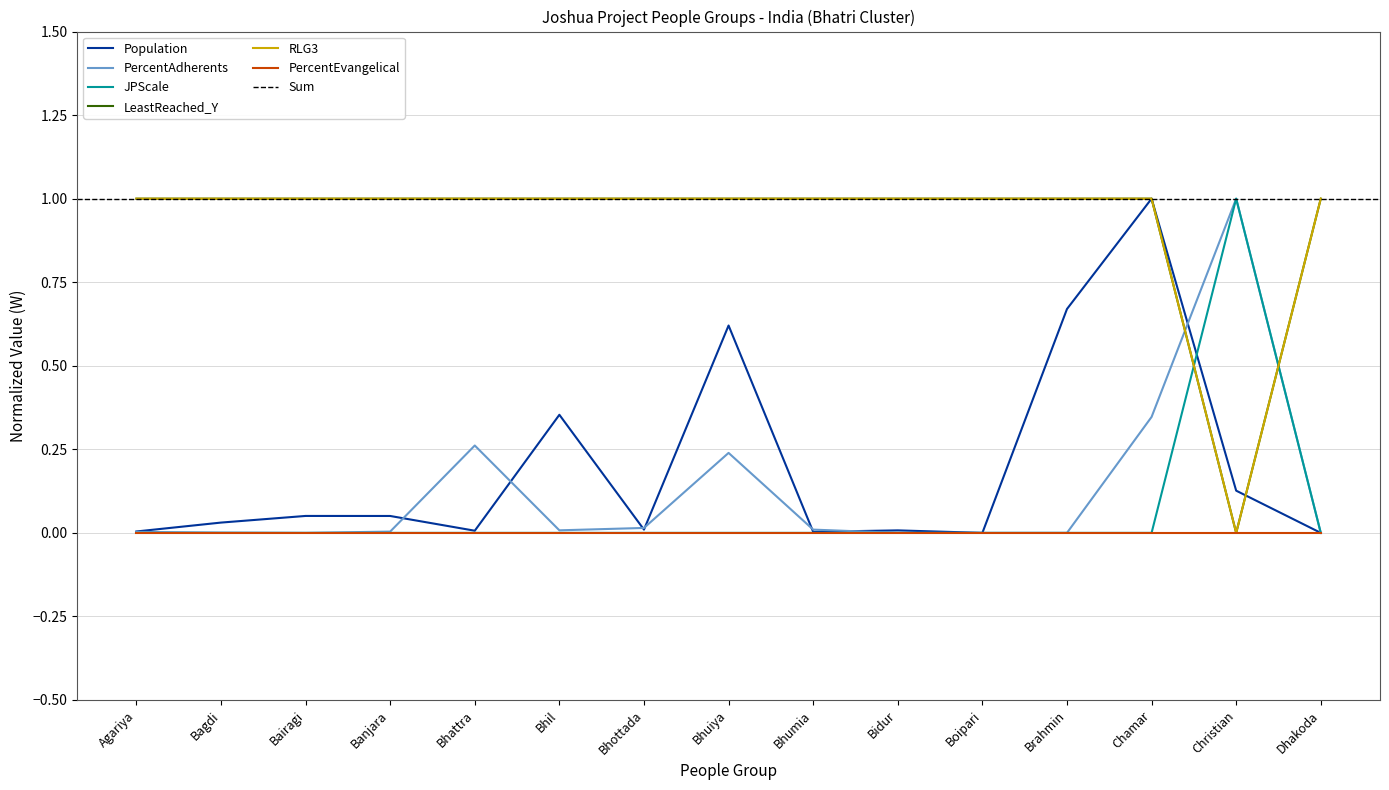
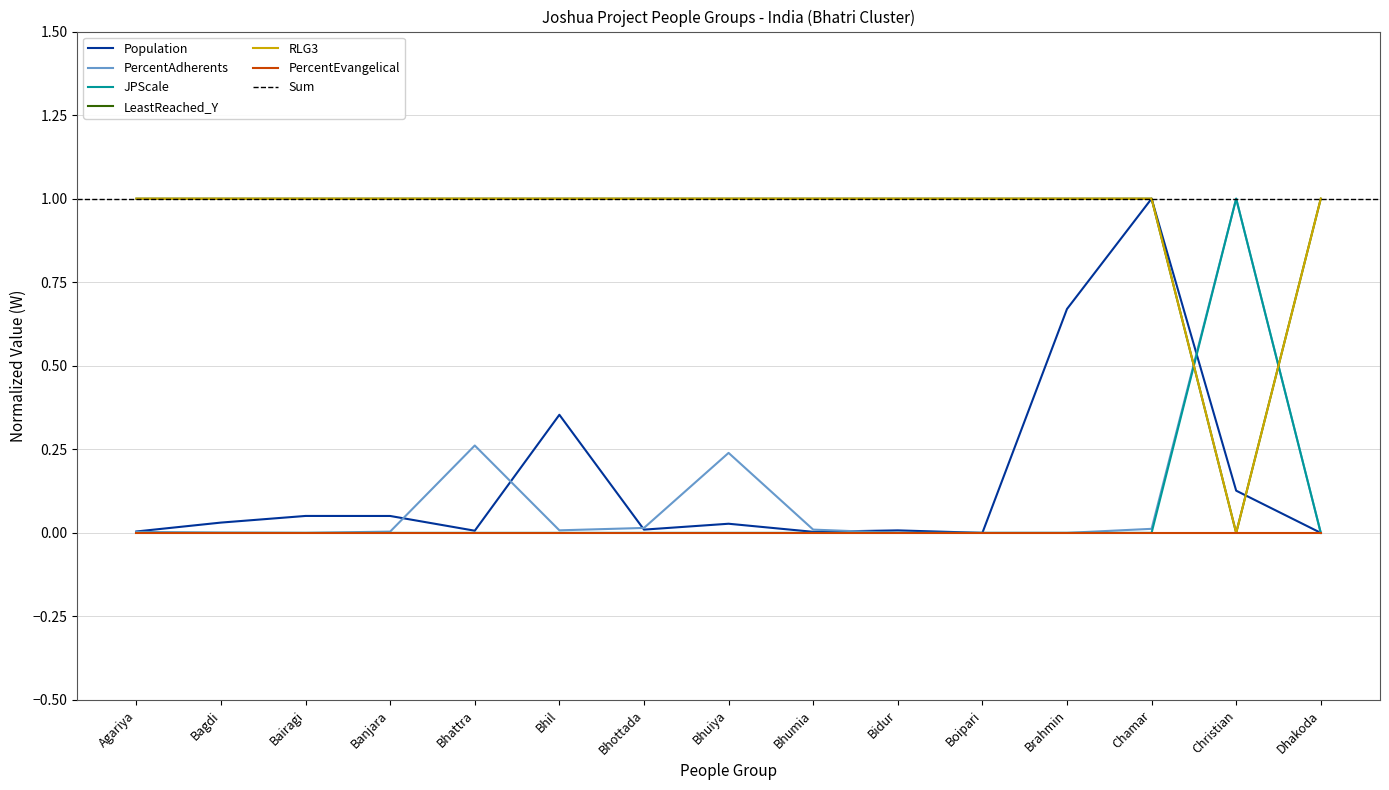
Population, Bhuiya: 0.62 -> 0.03
PercentAdherents, Chamar: 0.35 -> 0.01
